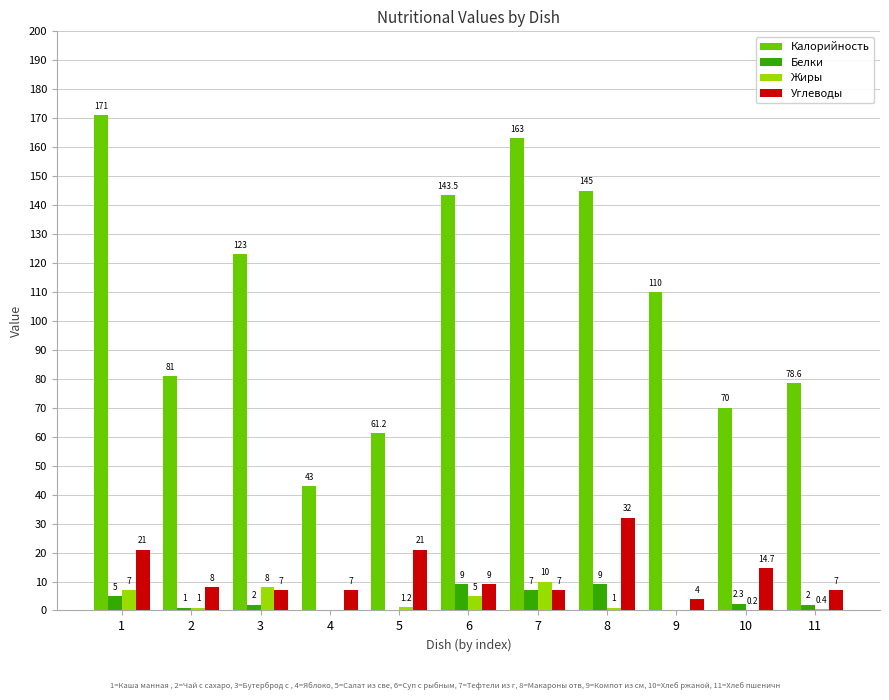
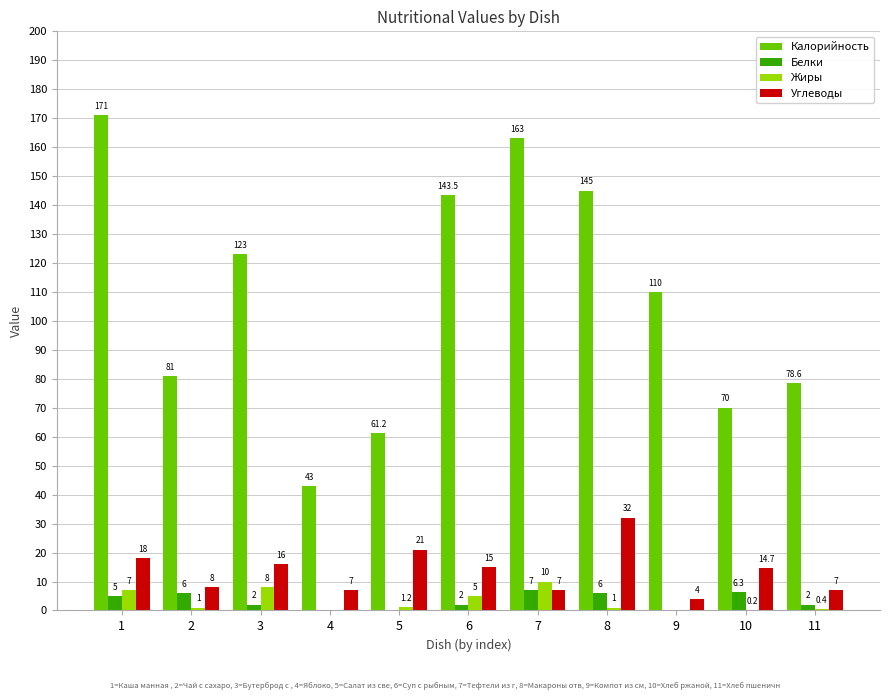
Углеводы, 1: 21 -> 18
Белки, 2: 1 -> 6
Углеводы, 3: 7 -> 16
Белки, 6: 9 -> 2
Углеводы, 6: 9 -> 15
Белки, 8: 9 -> 6
Белки, 10: 2.3 -> 6.3
